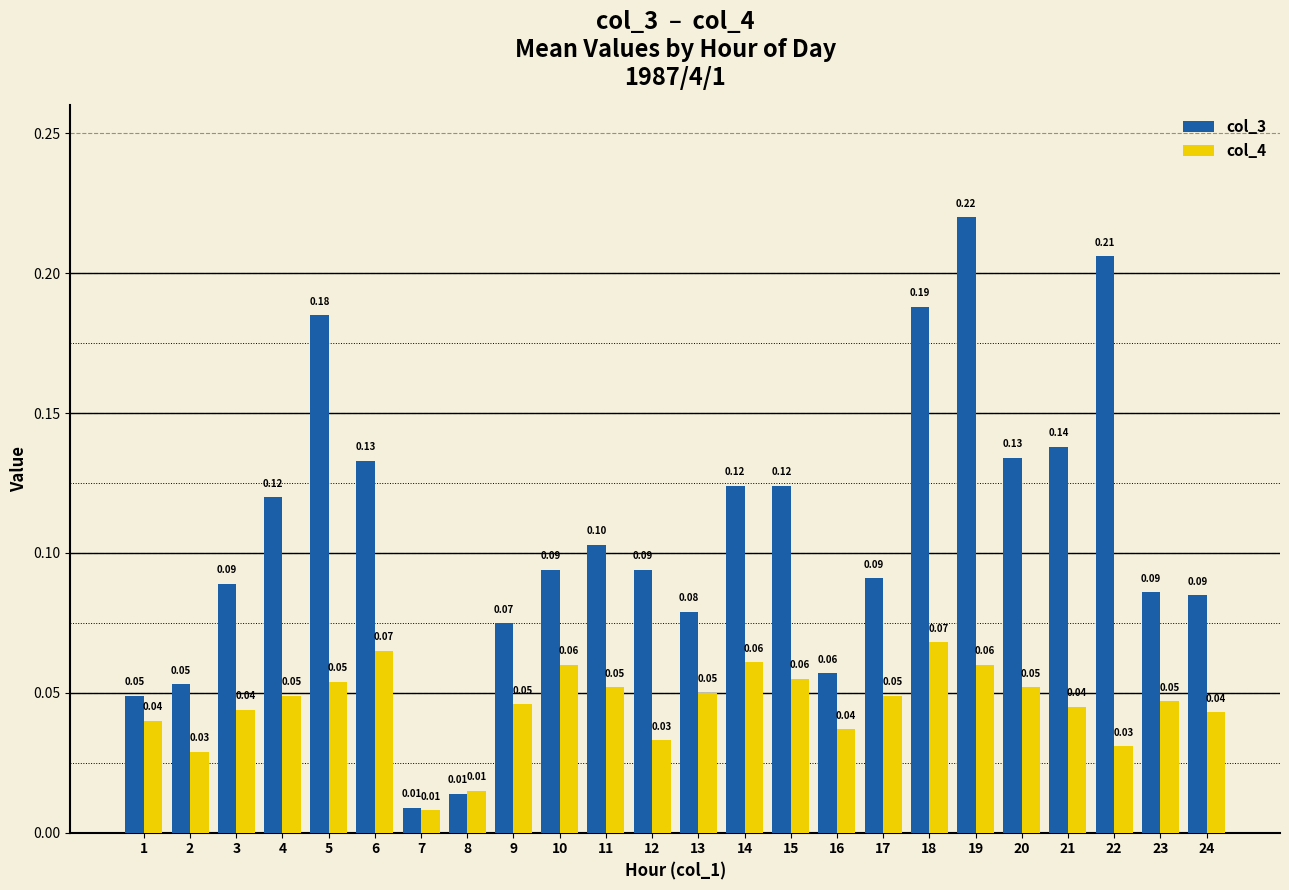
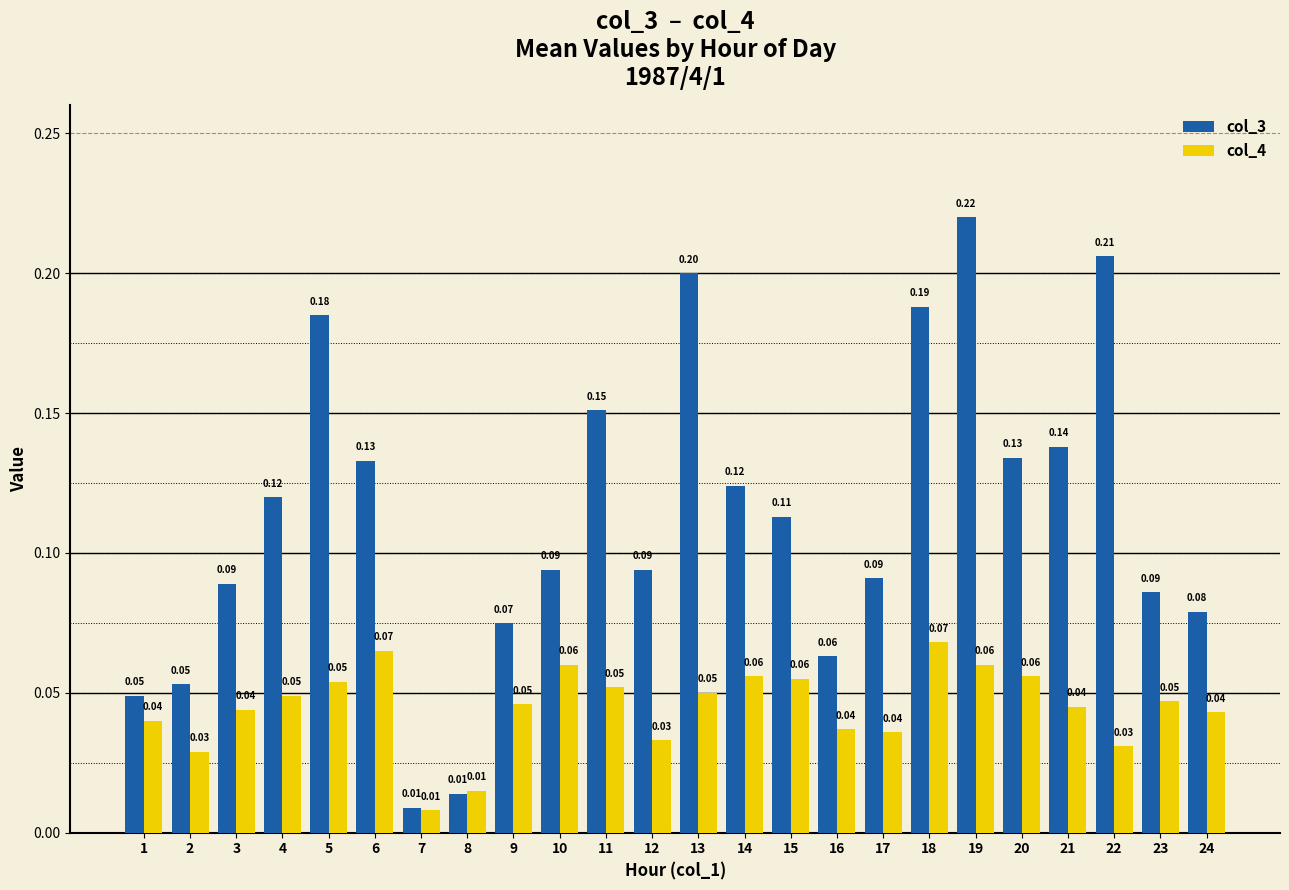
col_3, 11: 0.10 -> 0.15
col_3, 13: 0.08 -> 0.20
col_4, 14: 0.061 -> 0.056
col_3, 15: 0.12 -> 0.11
col_3, 16: 0.057 -> 0.063
col_4, 17: 0.05 -> 0.04
col_4, 20: 0.05 -> 0.06
col_3, 24: 0.09 -> 0.08
